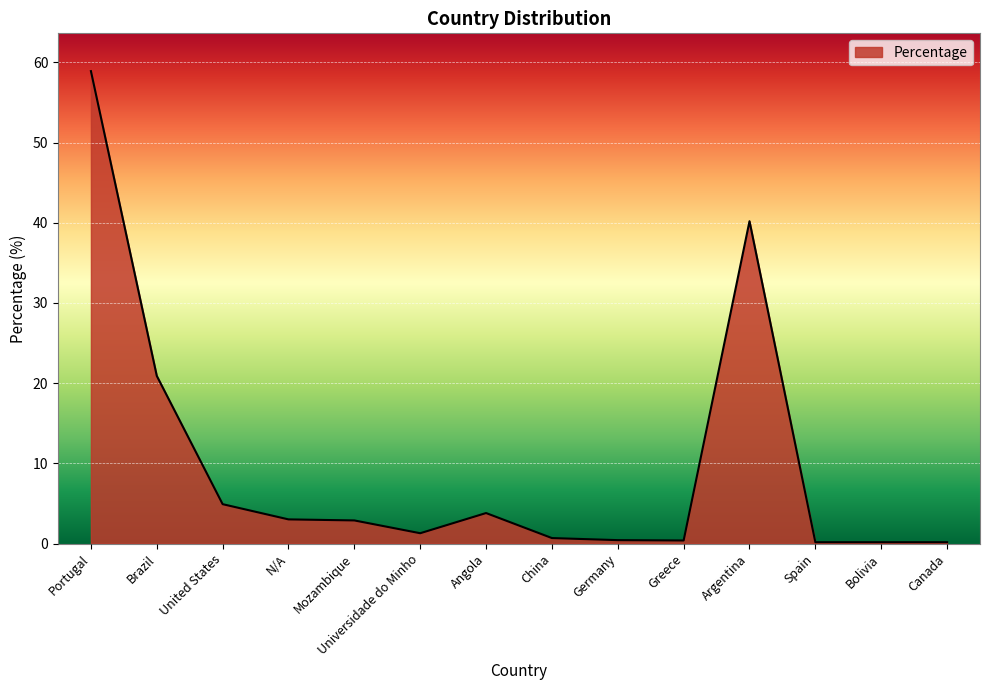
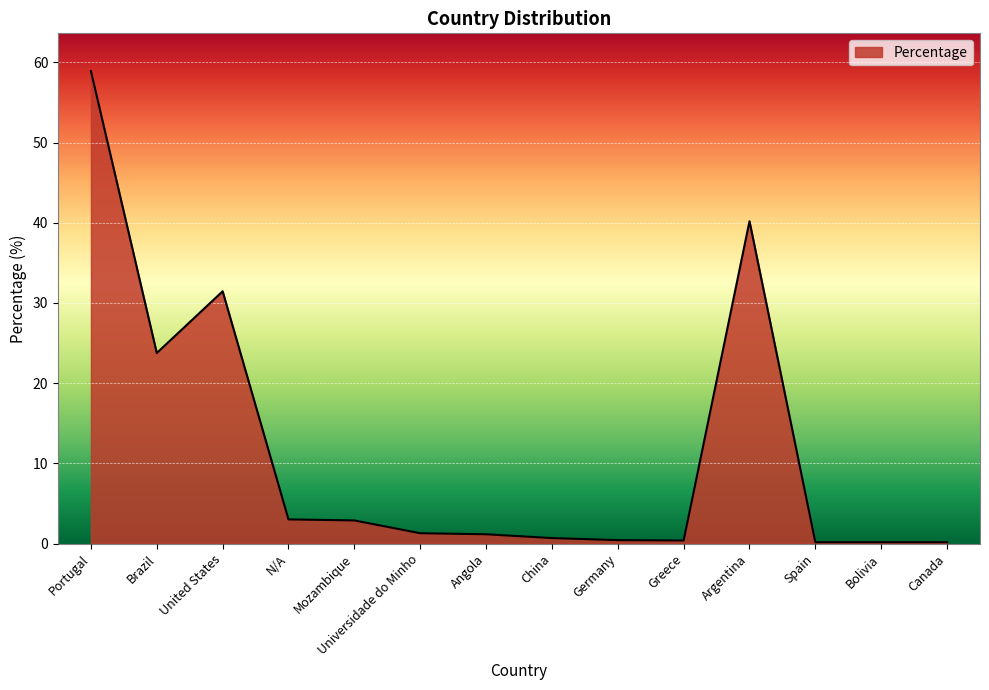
Brazil: 21 -> 24
United States: 5 -> 31
Angola: 4 -> 1
